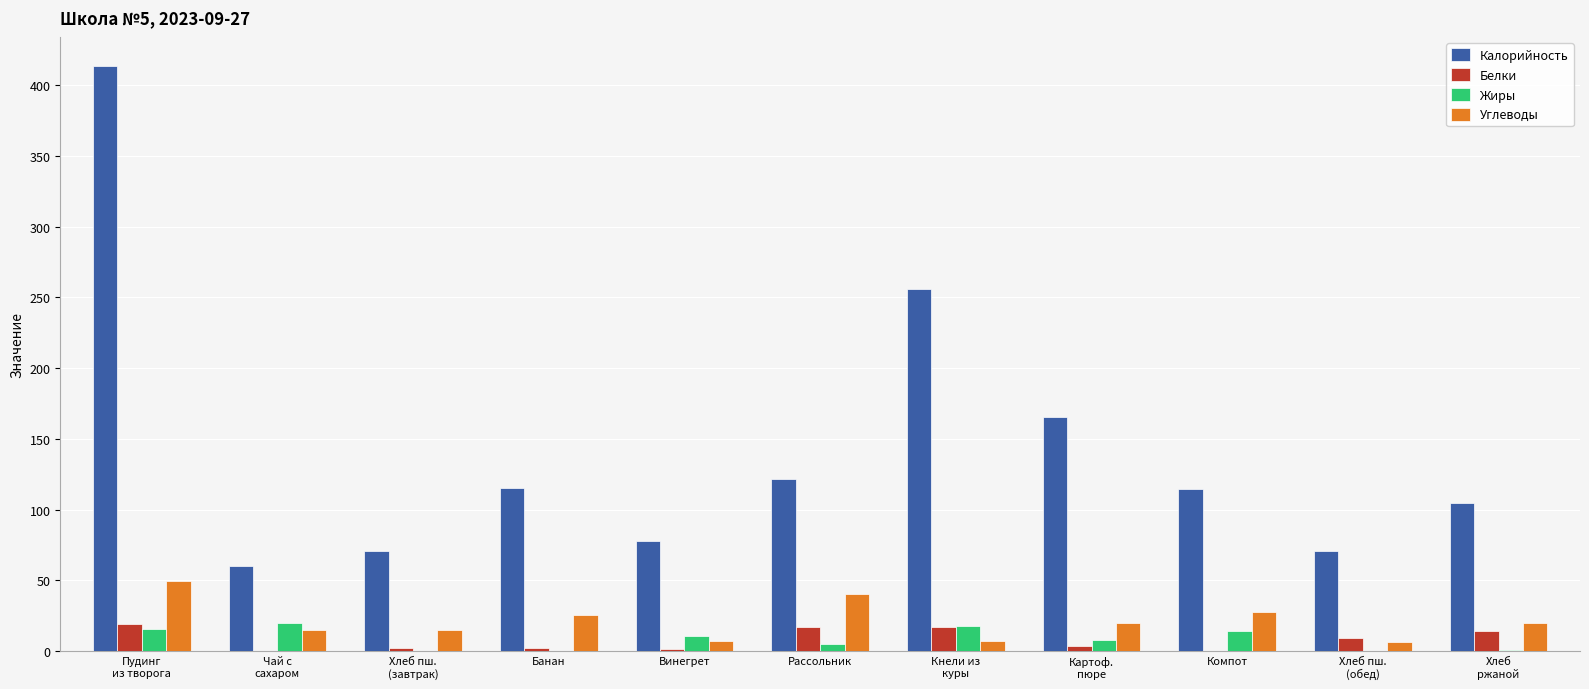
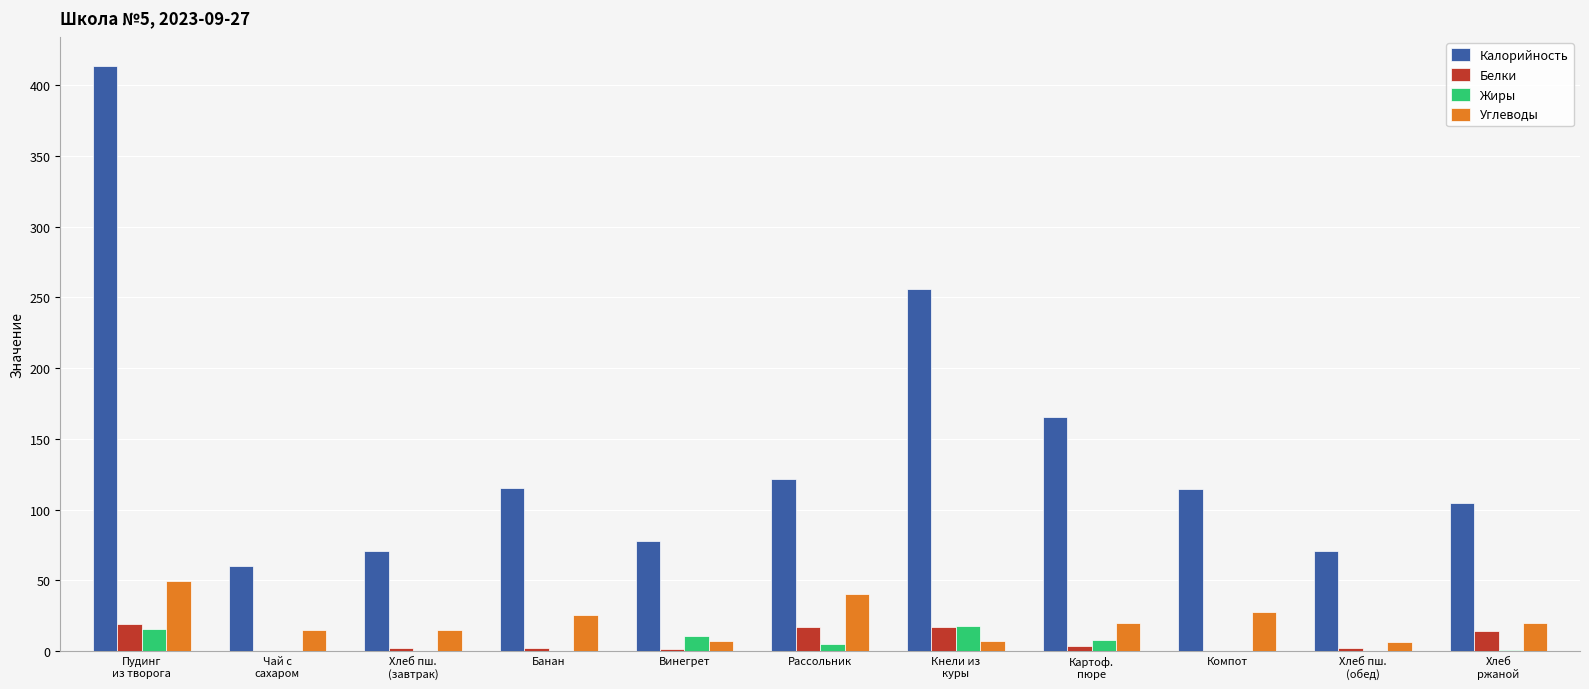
Жиры, Чай с сахаром: 20 -> 0
Жиры, Компот: 14 -> 0
Белки, Хлеб пш. (обед): 9 -> 2
